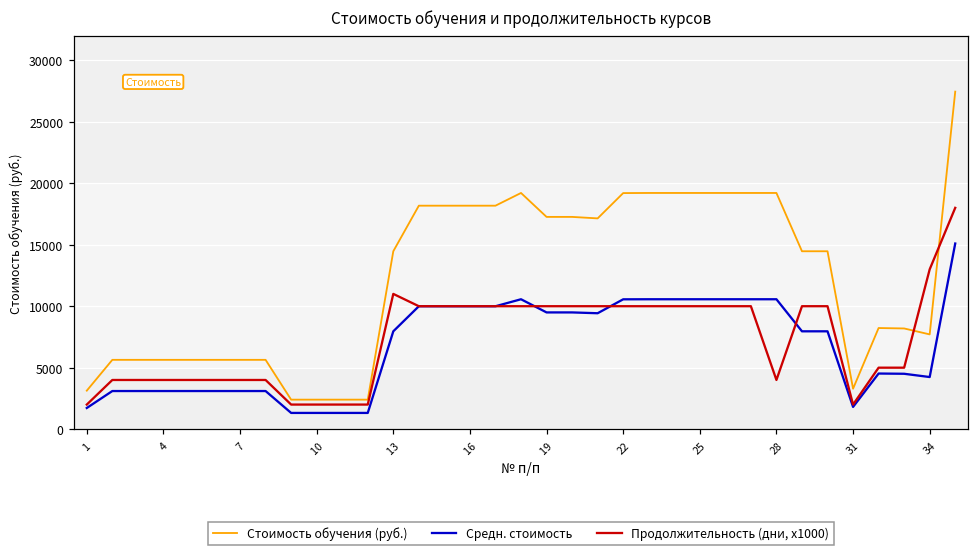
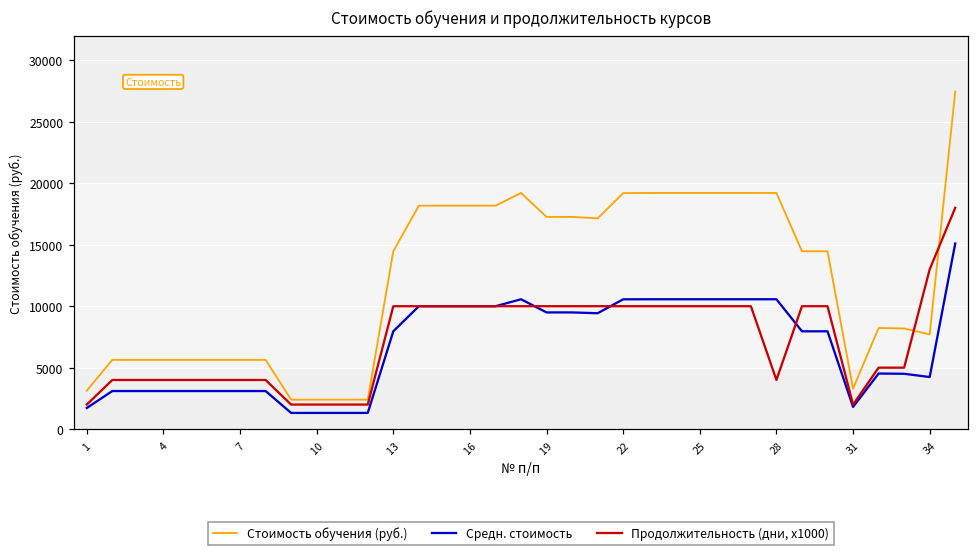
Продолжительность (дни, x1000), 13: 11000 -> 10000
